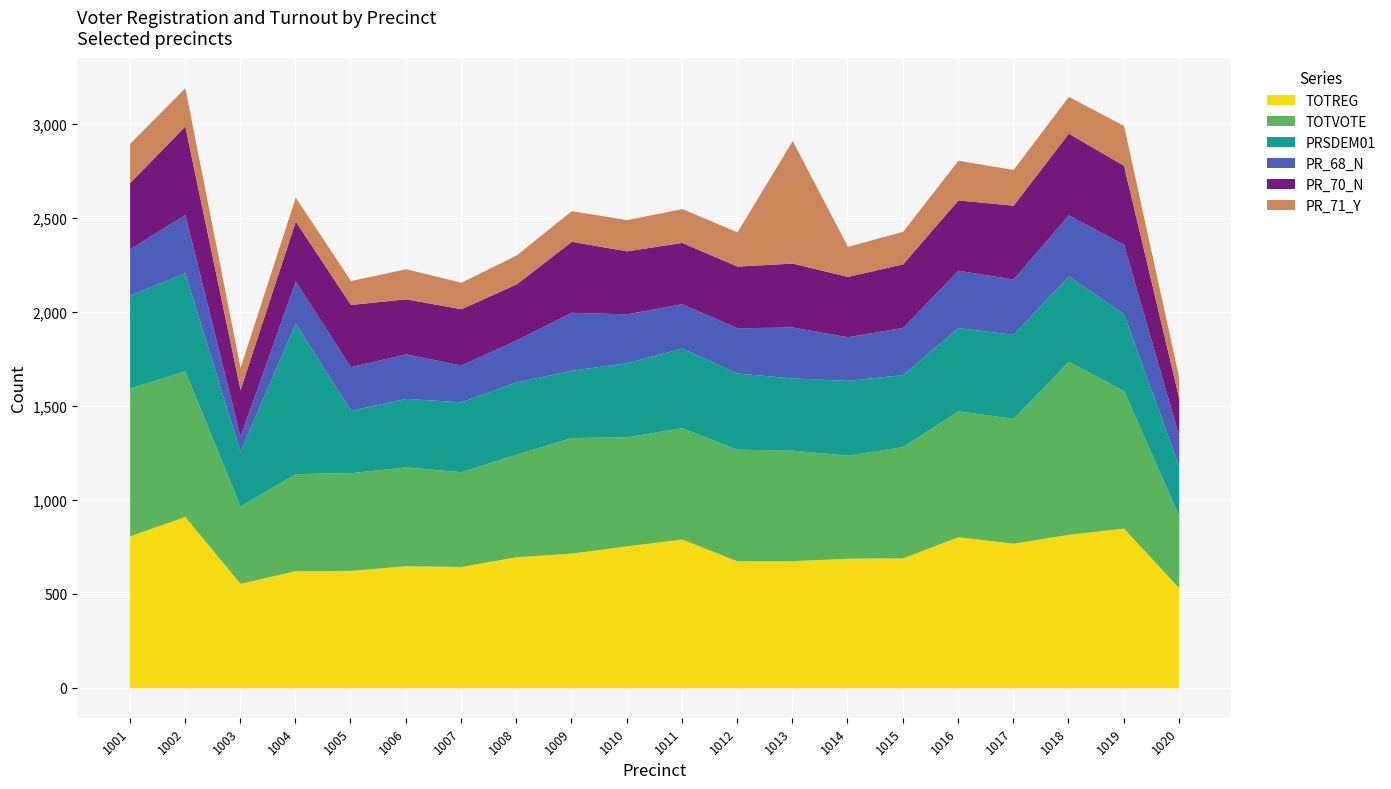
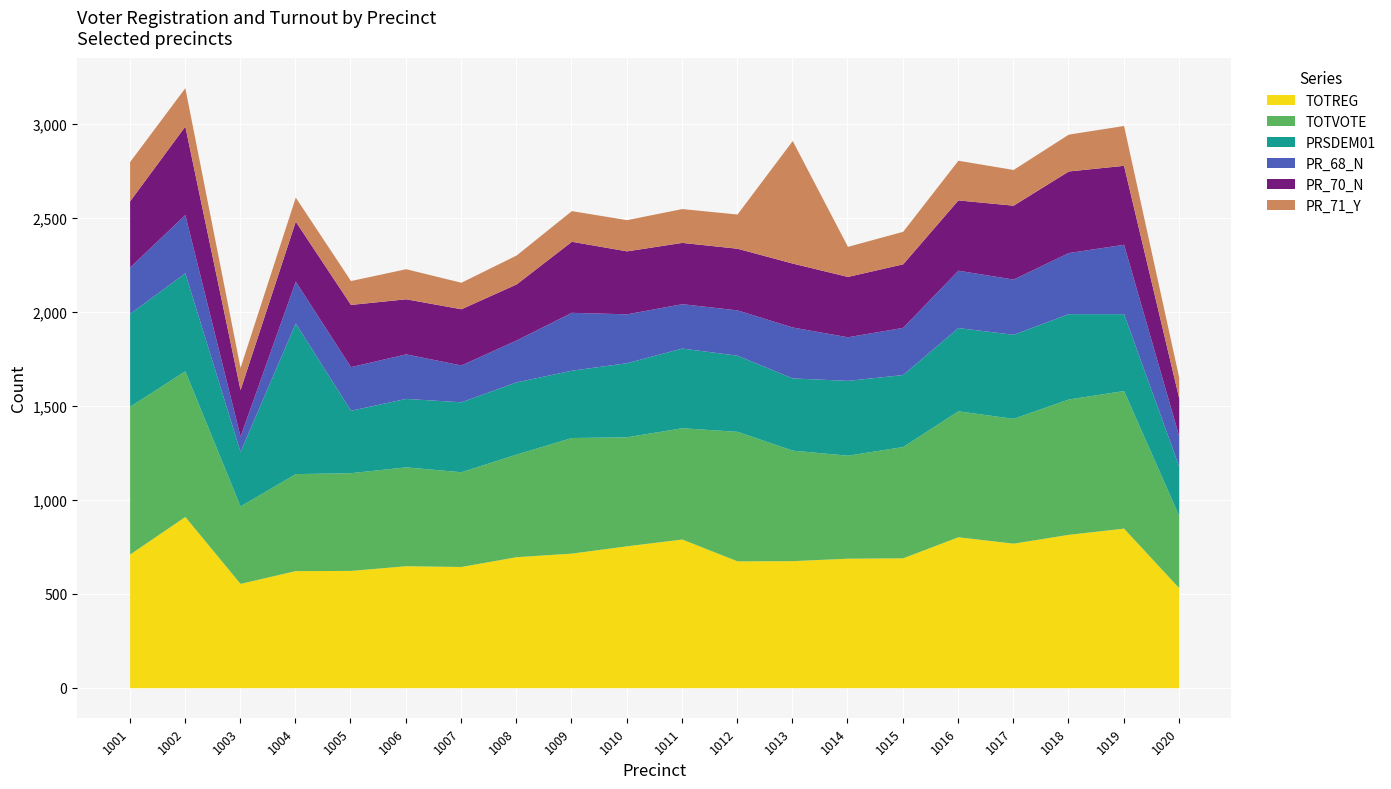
TOTREG, 1001: 810 -> 710
TOTVOTE, 1012: 590 -> 690
TOTVOTE, 1018: 920 -> 720
